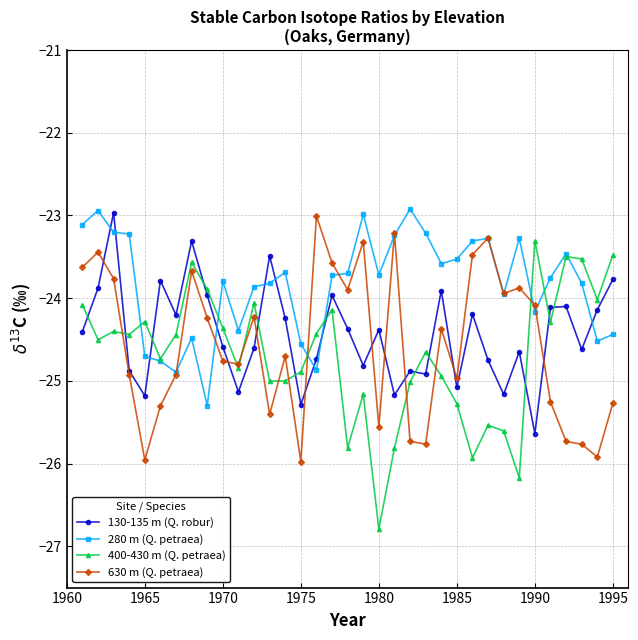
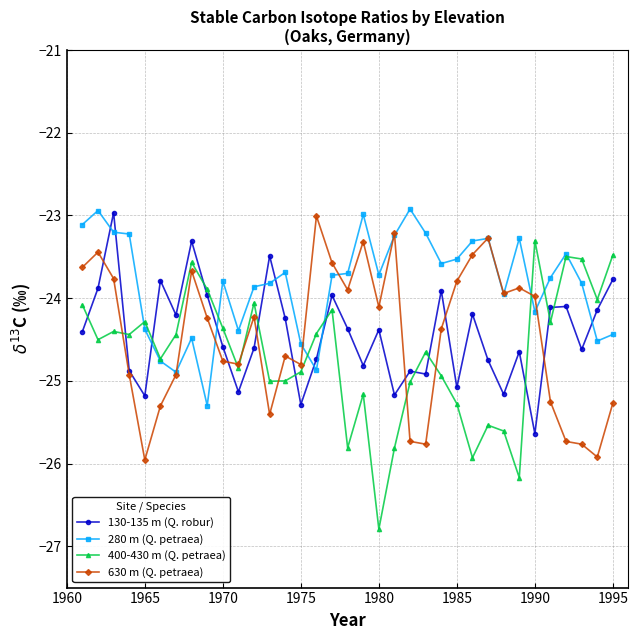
280 m (Q. petraea), 1965: -24.7 -> -24.4
630 m (Q. petraea), 1975: -26.0 -> -24.8
630 m (Q. petraea), 1980: -25.6 -> -24.1
630 m (Q. petraea), 1985: -25.0 -> -23.8
630 m (Q. petraea), 1990: -24.1 -> -24.0
